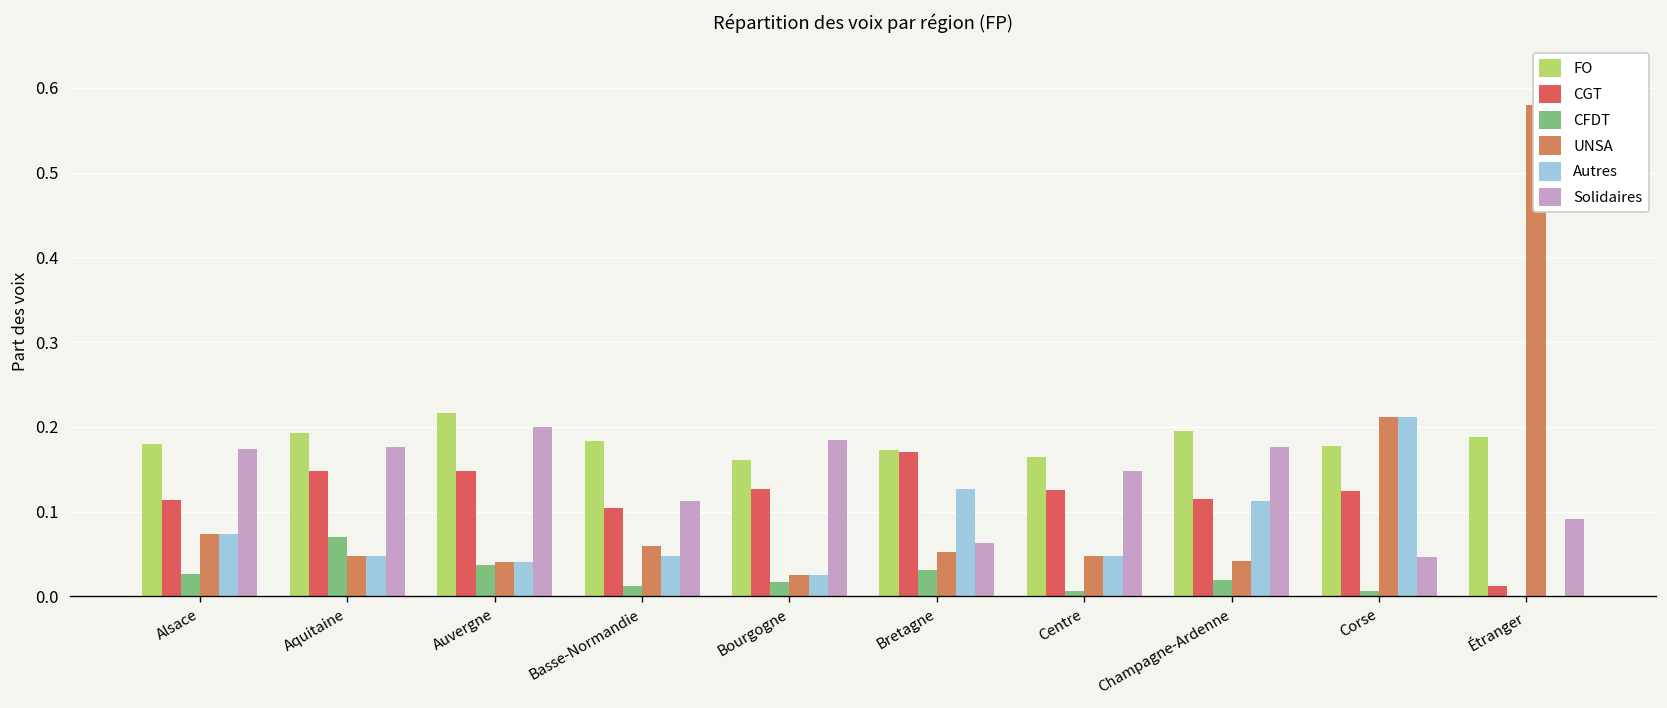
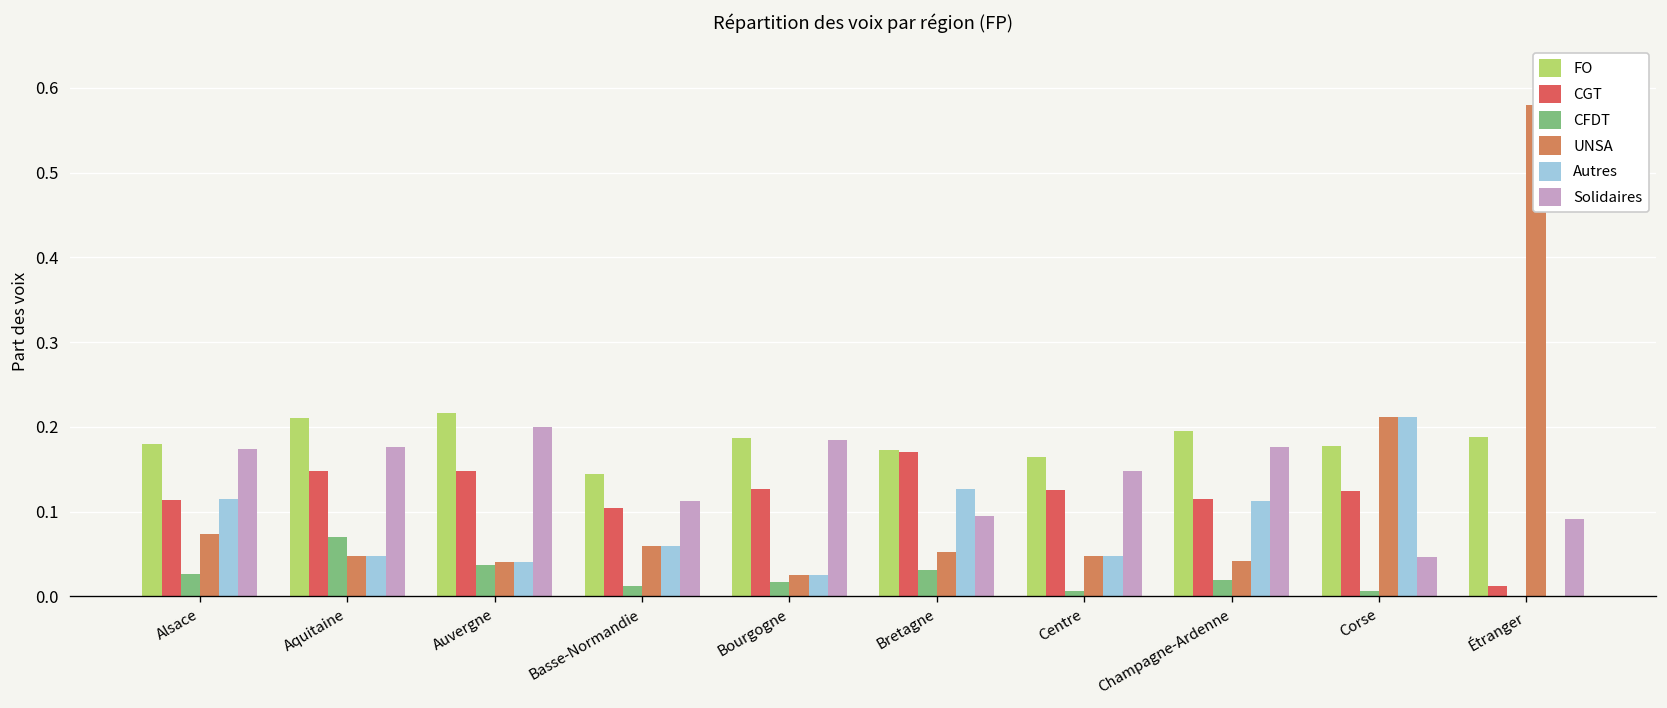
Autres, Alsace: 0.07 -> 0.12
FO, Aquitaine: 0.19 -> 0.21
FO, Basse-Normandie: 0.18 -> 0.14
Autres, Basse-Normandie: 0.05 -> 0.06
FO, Bourgogne: 0.16 -> 0.19
Solidaires, Bretagne: 0.06 -> 0.10
